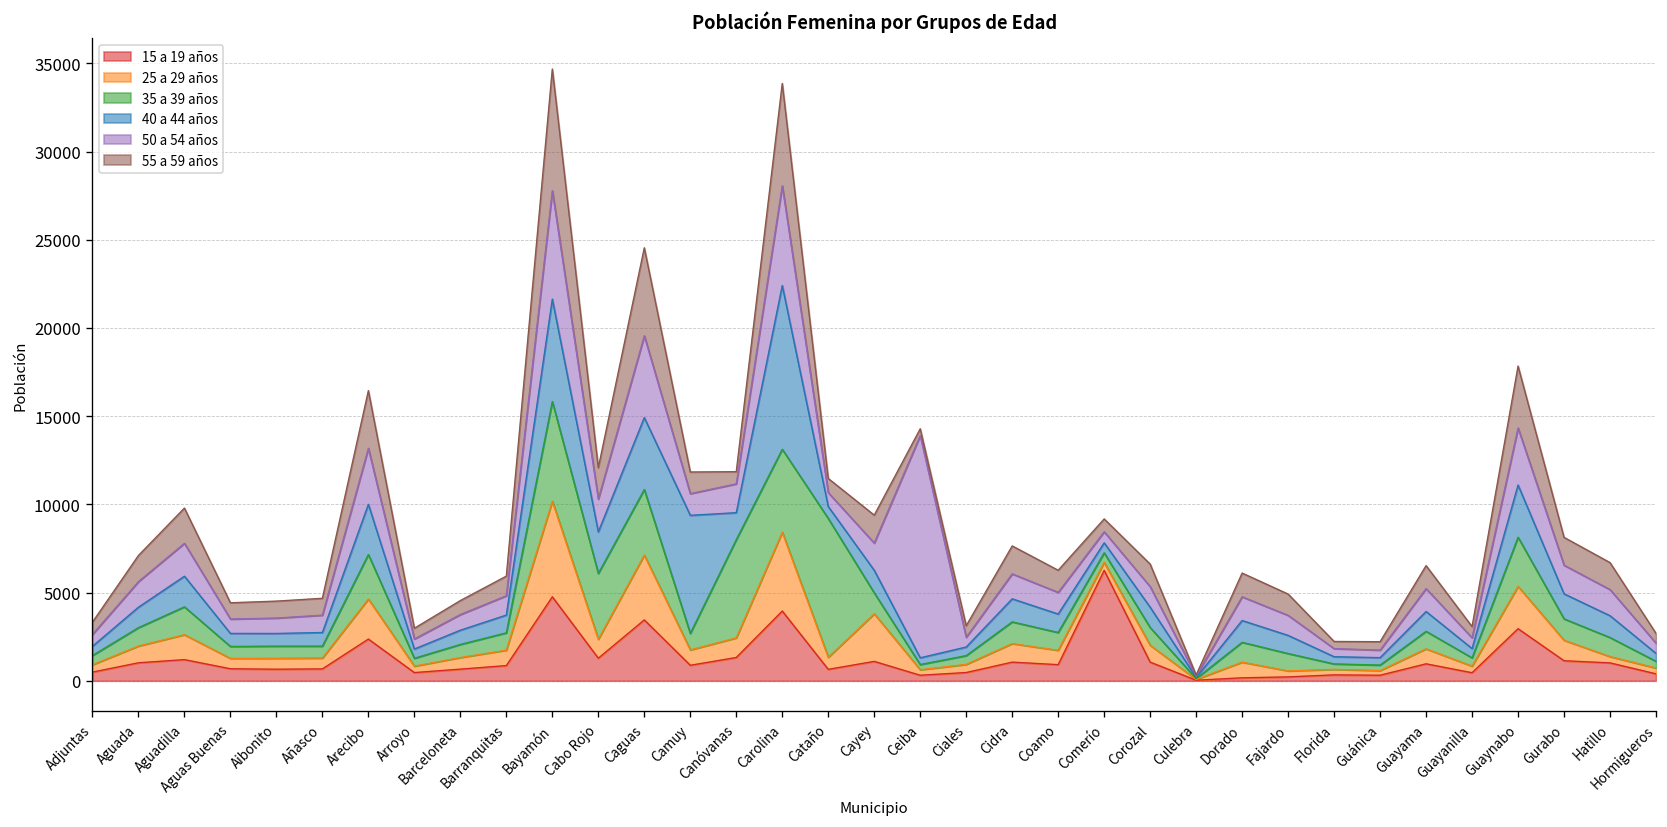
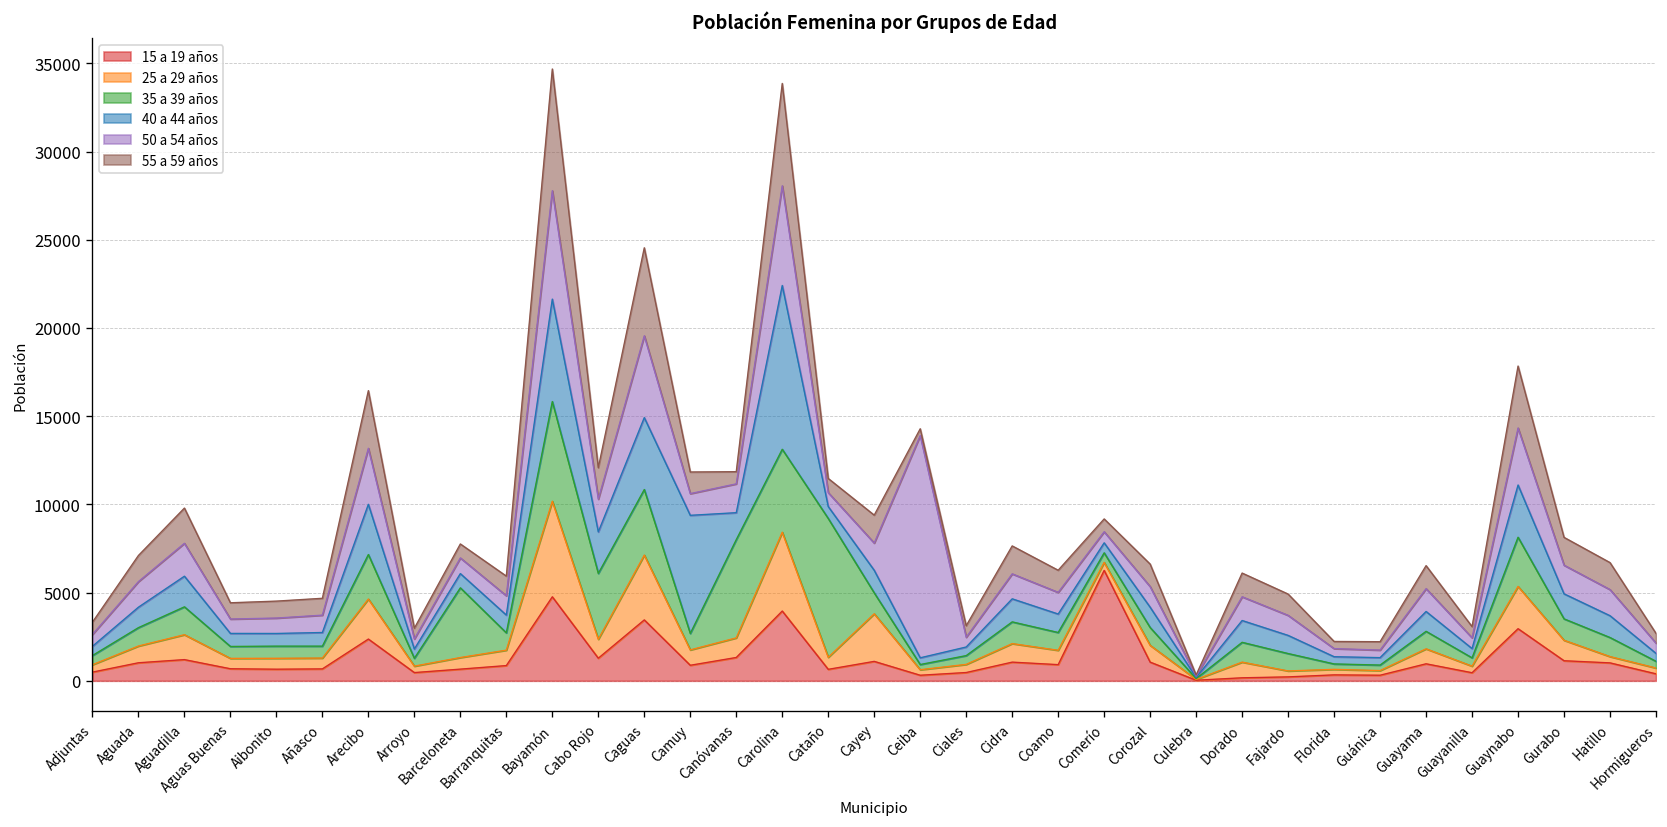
35 a 39 años, Barceloneta: 700 -> 4000
